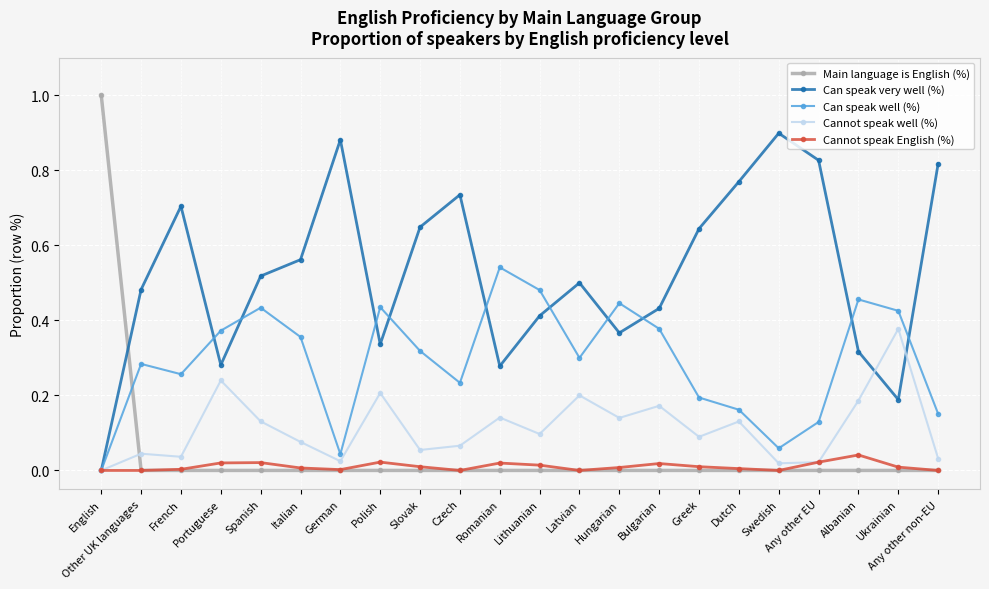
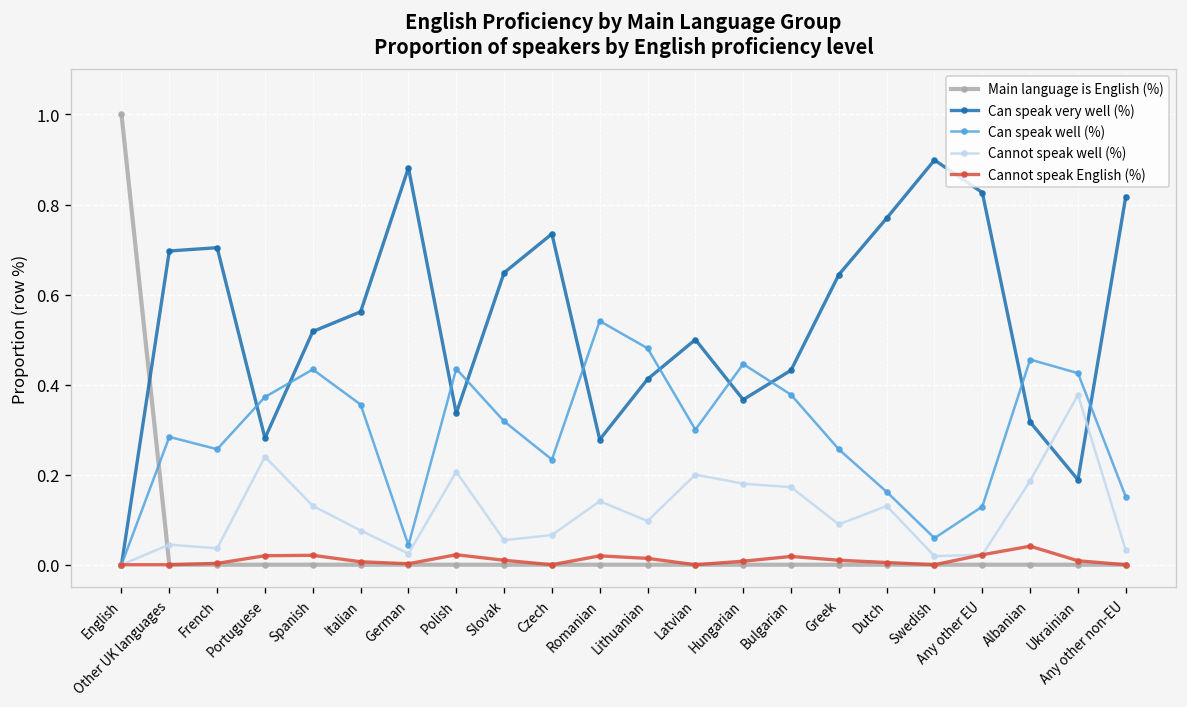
Can speak very well (%), Other UK languages: 0.48 -> 0.70
Cannot speak well (%), Hungarian: 0.14 -> 0.18
Can speak well (%), Greek: 0.19 -> 0.26
